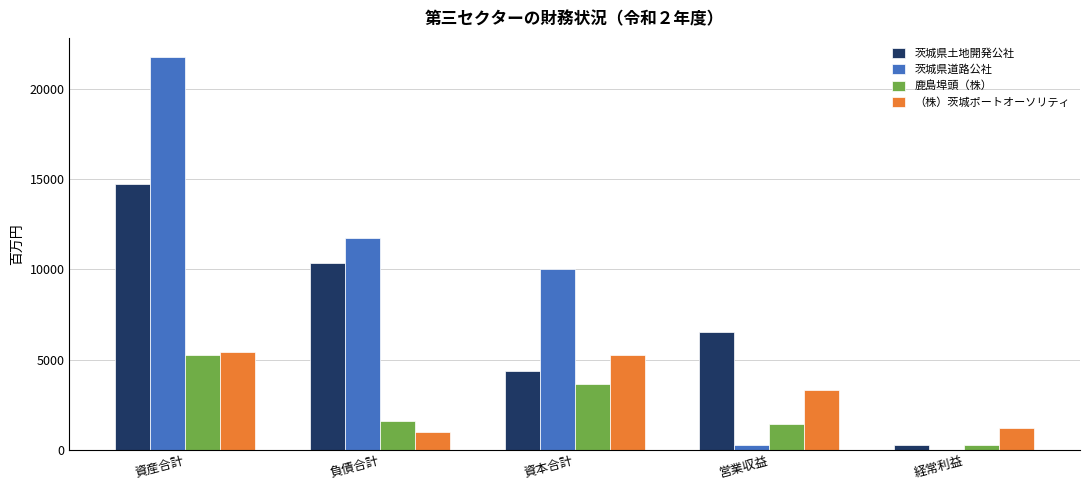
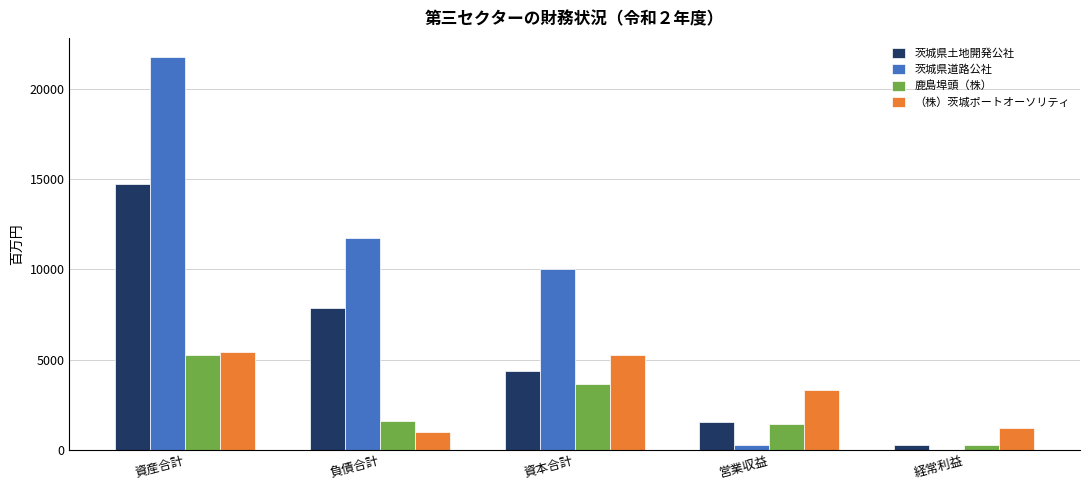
茨城県土地開発公社, 負債合計: 10300 -> 7900
茨城県土地開発公社, 営業収益: 6500 -> 1500
